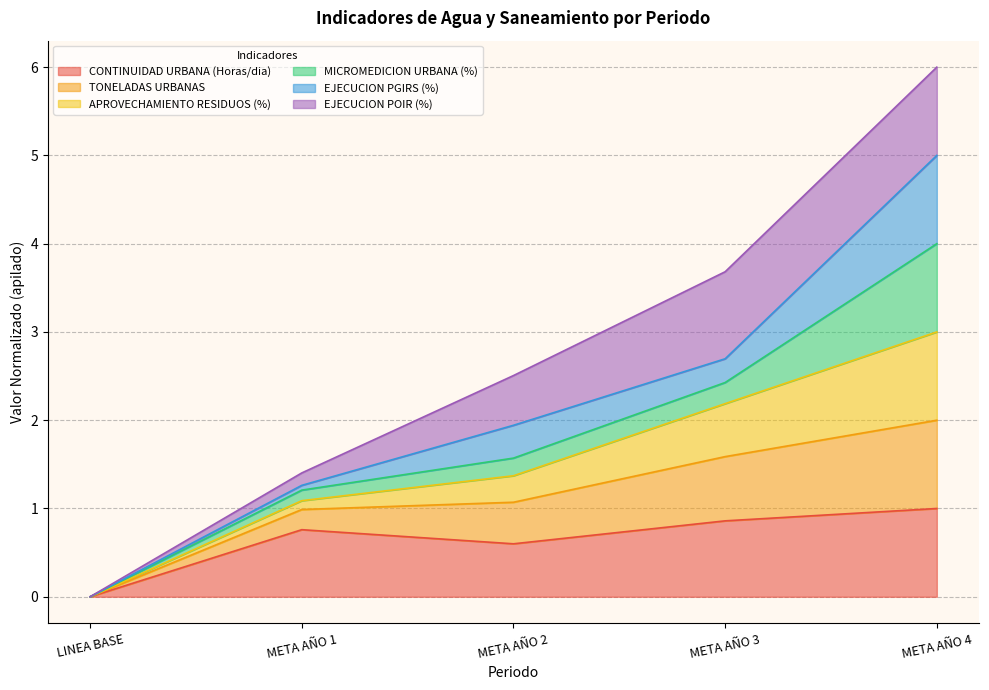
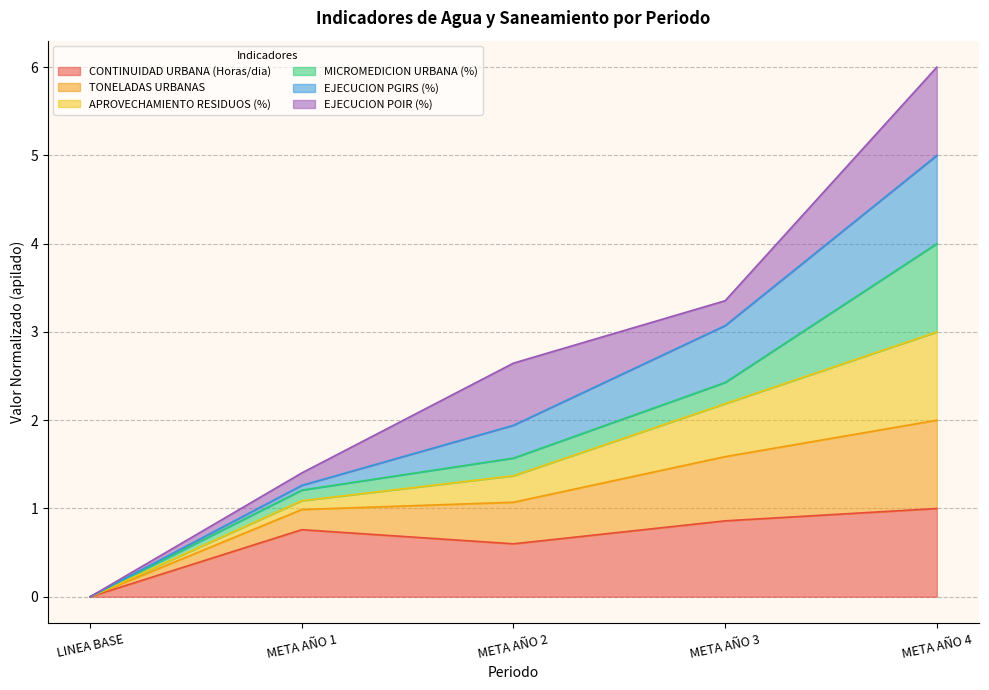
EJECUCION POIR (%), META AÑO 2: 0.6 -> 0.7
EJECUCION PGIRS (%), META AÑO 3: 0.3 -> 0.6
EJECUCION POIR (%), META AÑO 3: 1.0 -> 0.3
